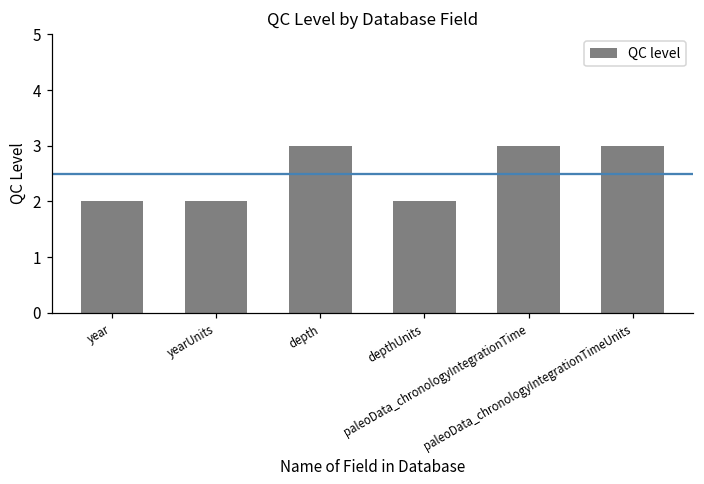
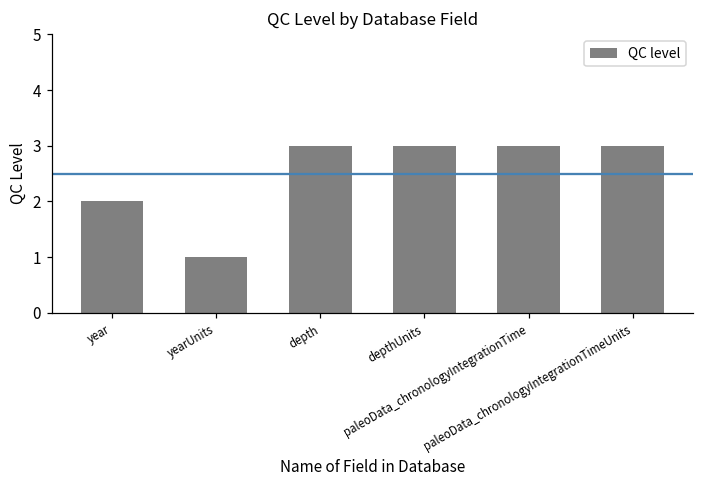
yearUnits: 2 -> 1
depthUnits: 2 -> 3
